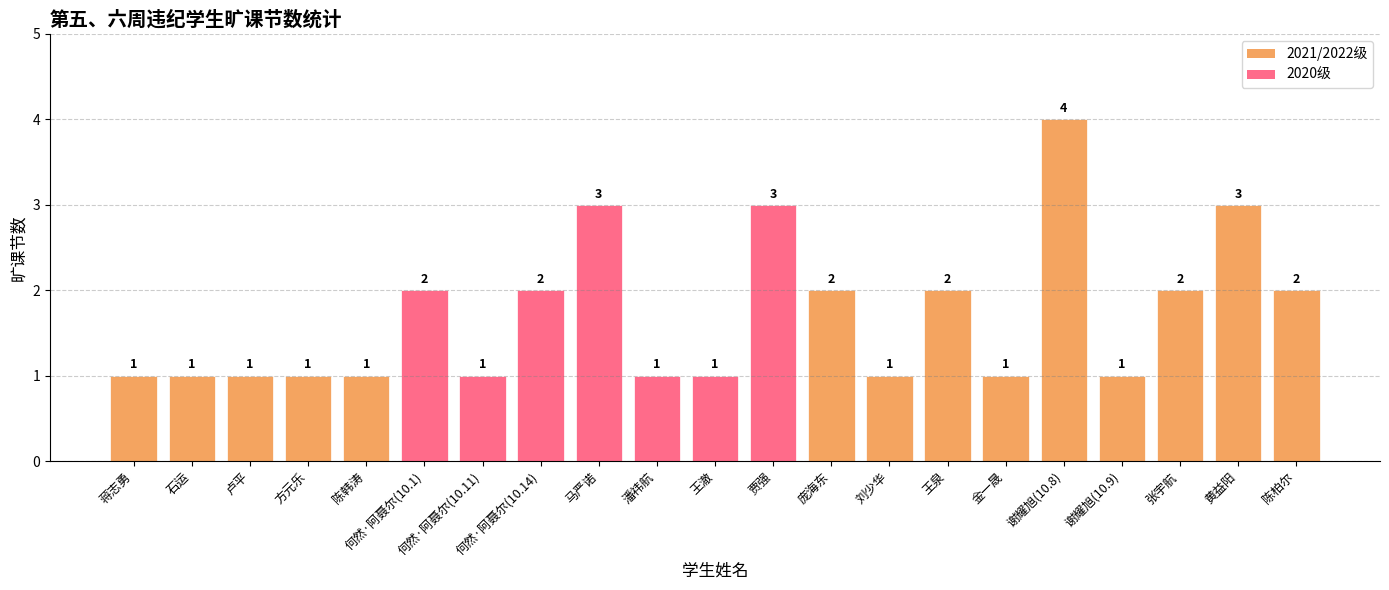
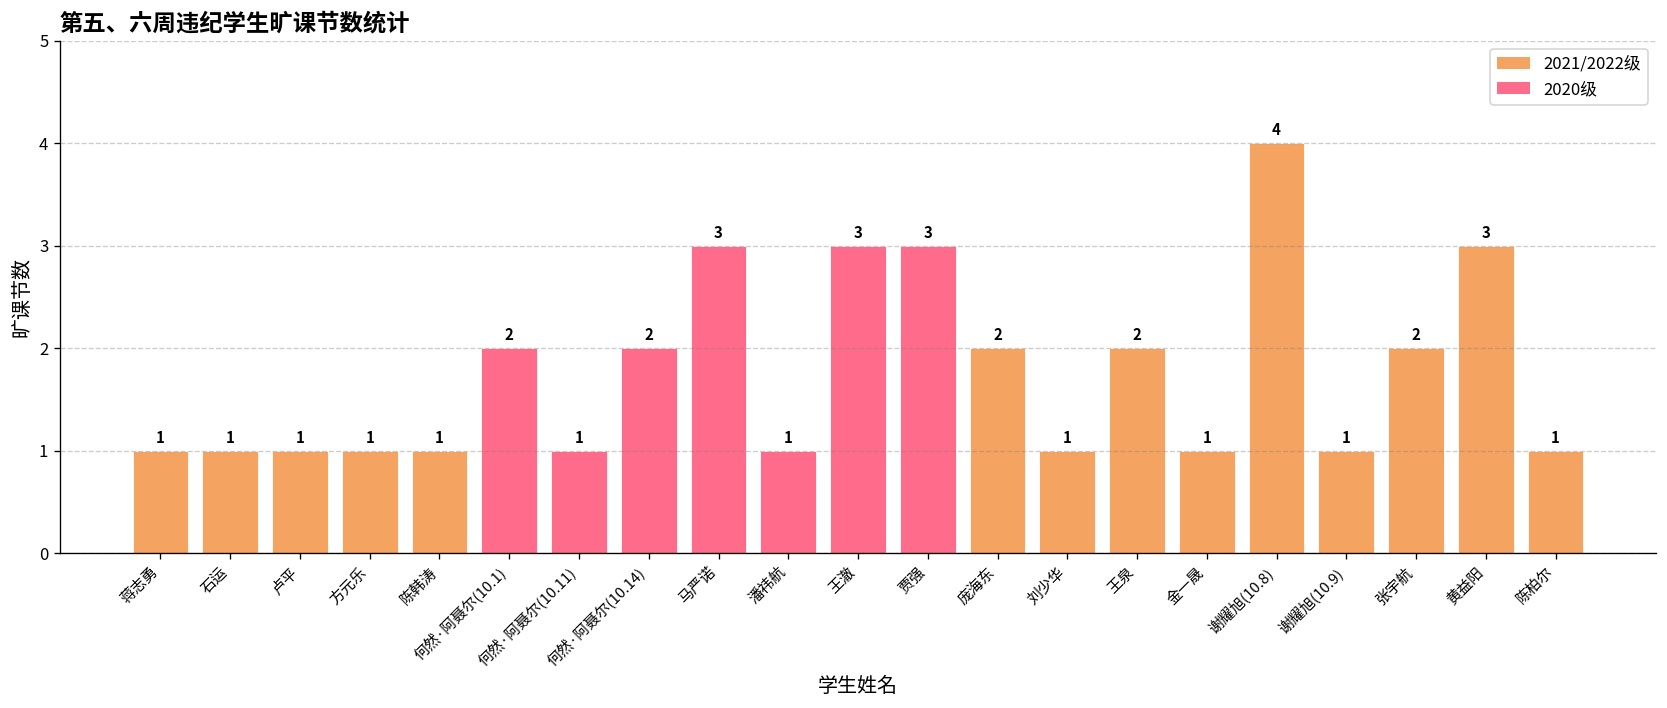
王澈: 1 -> 3
陈柏尔: 2 -> 1
